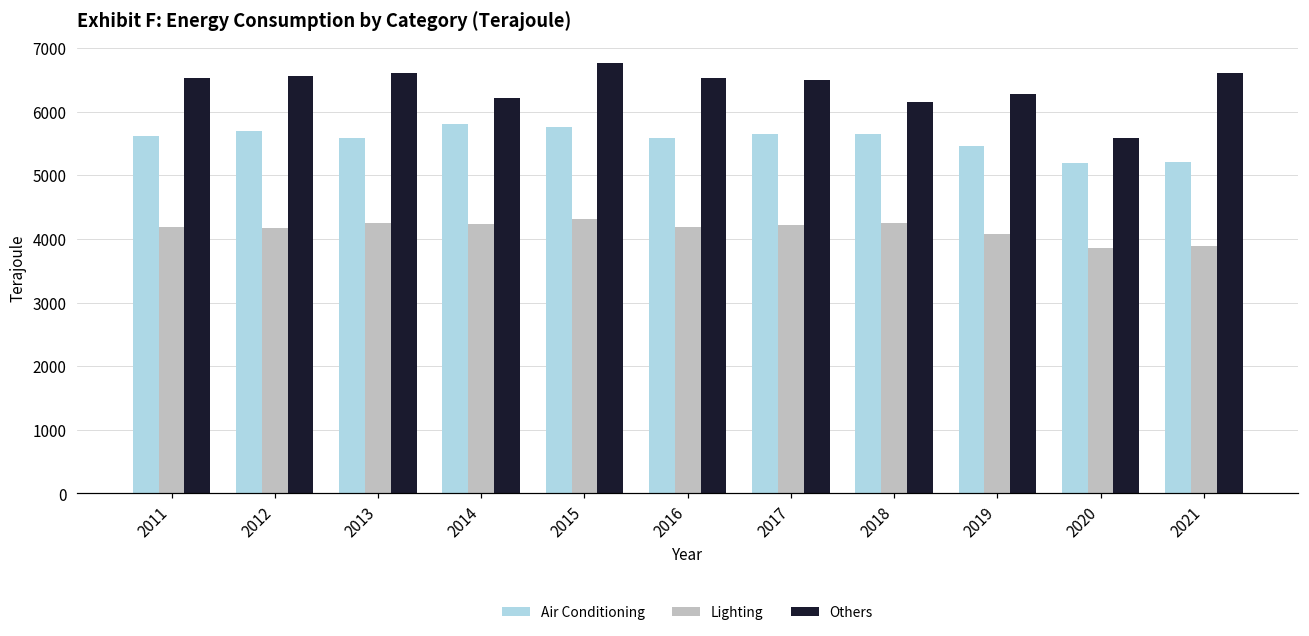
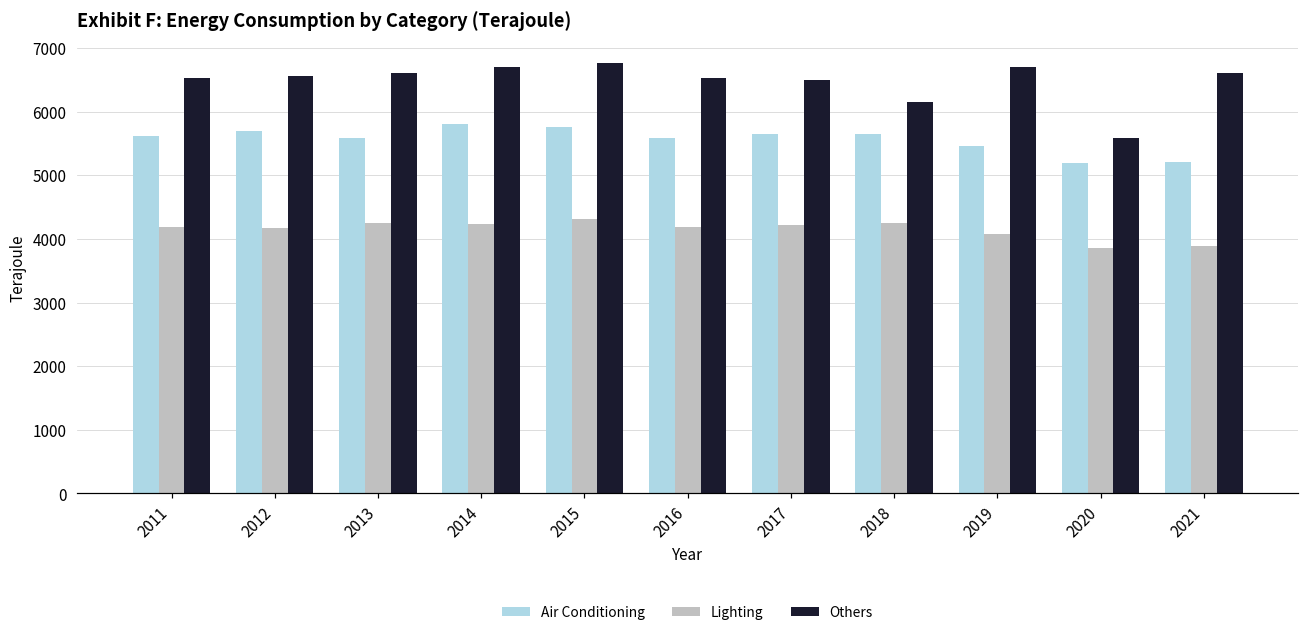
Others, 2014: 6200 -> 6700
Others, 2019: 6300 -> 6700
